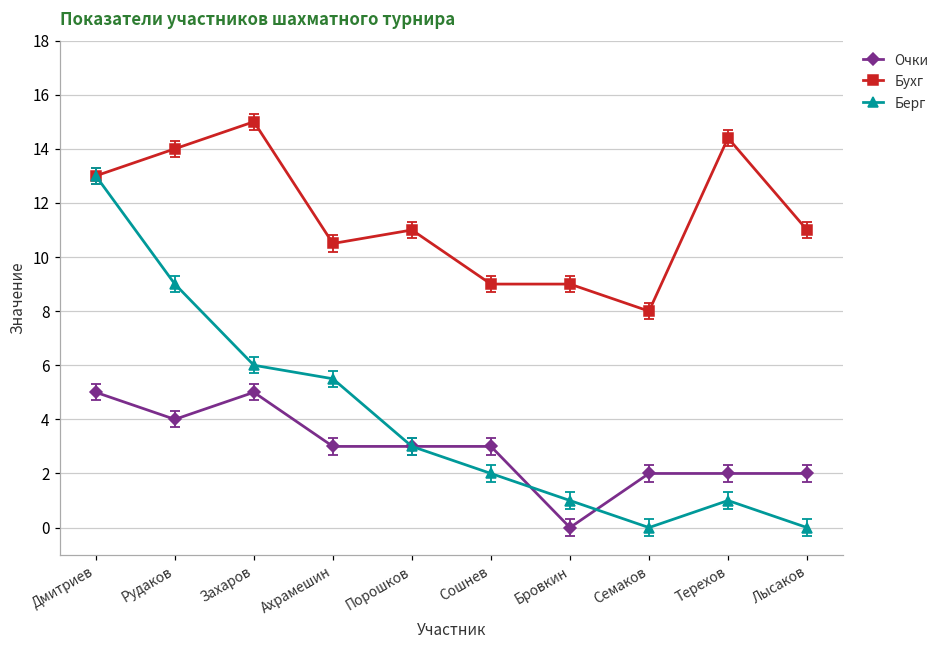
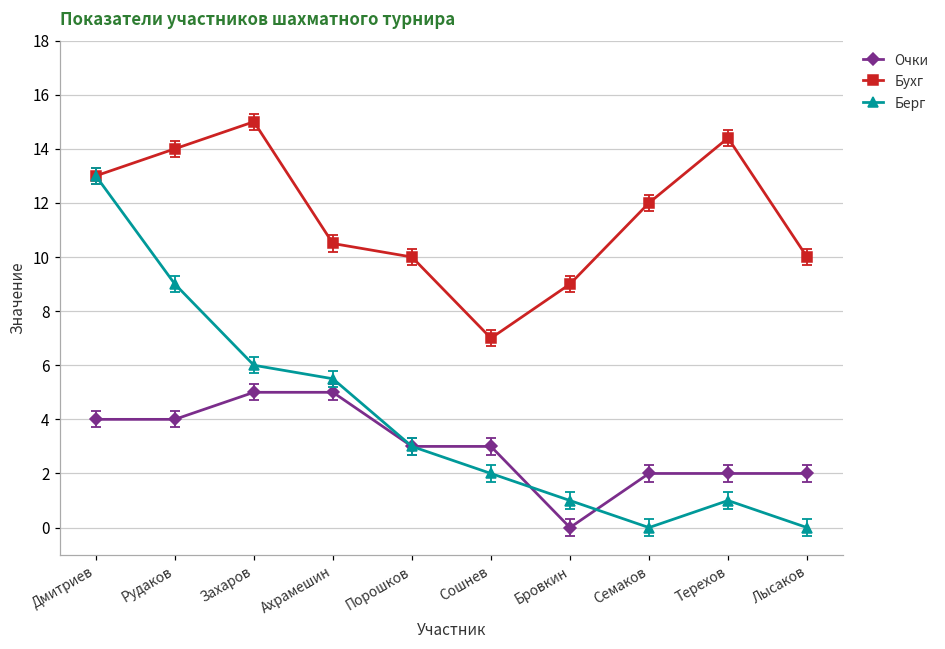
Очки, Дмитриев: 5 -> 4
Очки, Ахрамешин: 3 -> 5
Бухг, Порошков: 11 -> 10
Бухг, Сошнев: 9 -> 7
Бухг, Семаков: 8 -> 12
Бухг, Лысаков: 11 -> 10
